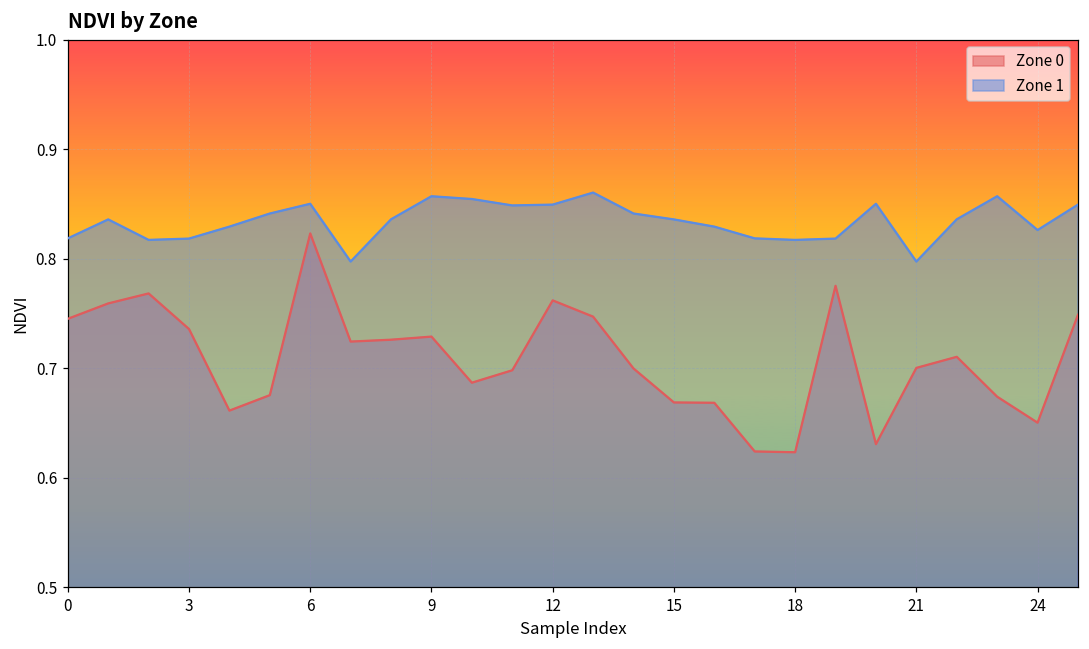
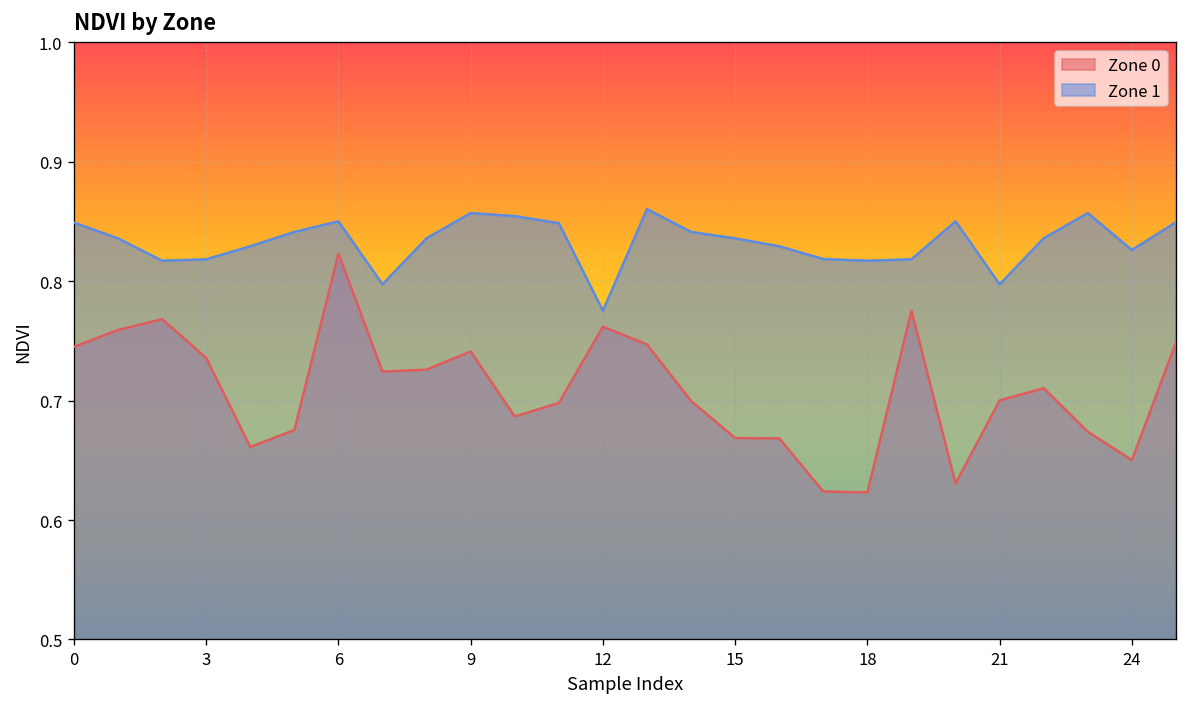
Zone 1, 0: 0.82 -> 0.85
Zone 0, 9: 0.73 -> 0.74
Zone 1, 12: 0.85 -> 0.78
